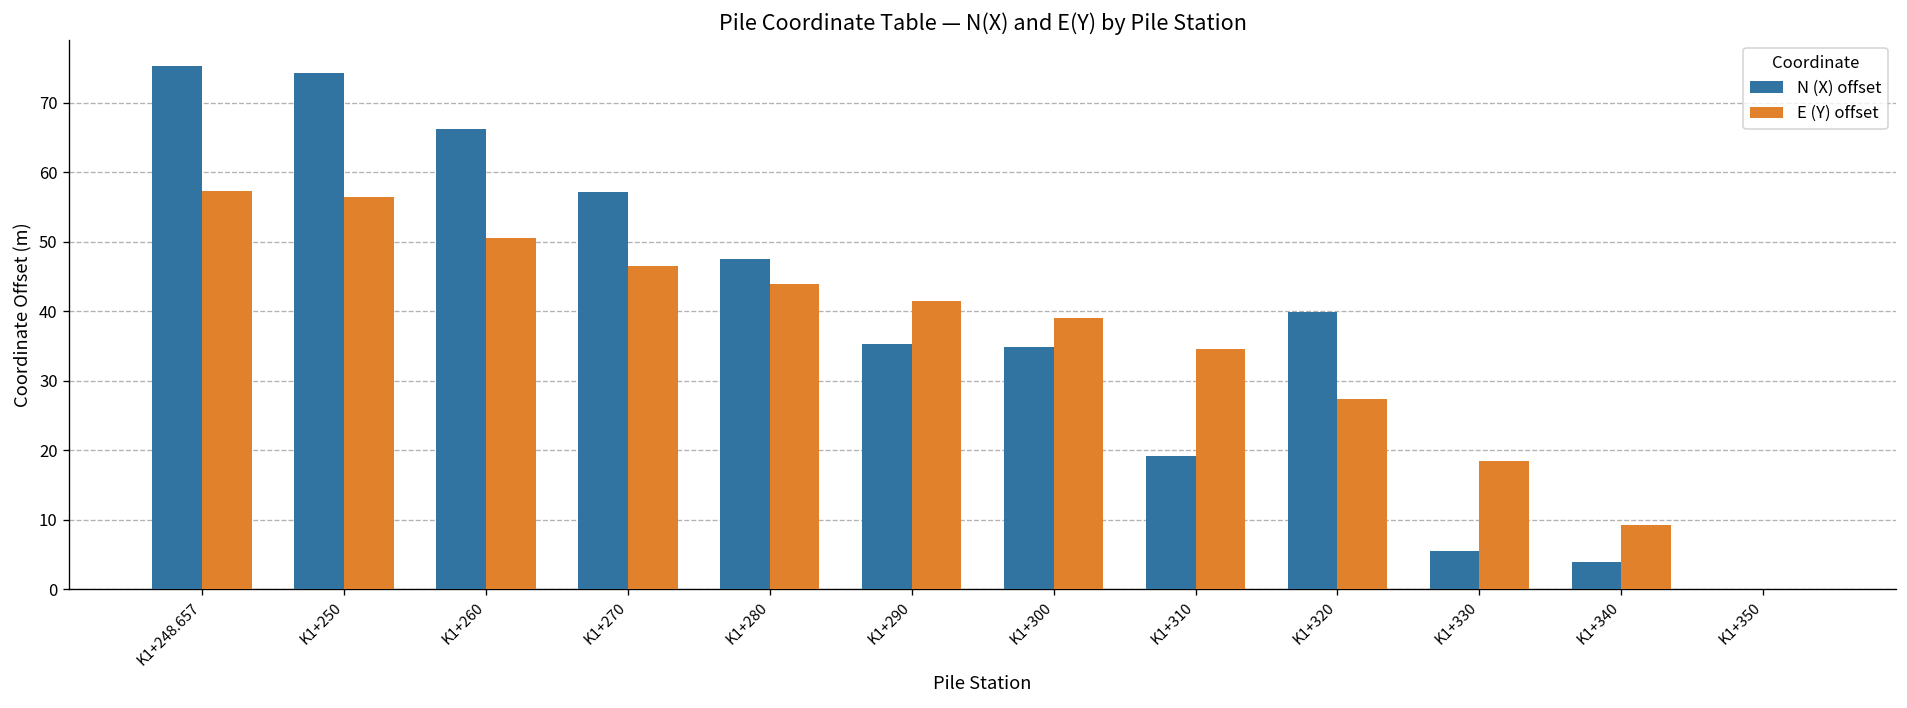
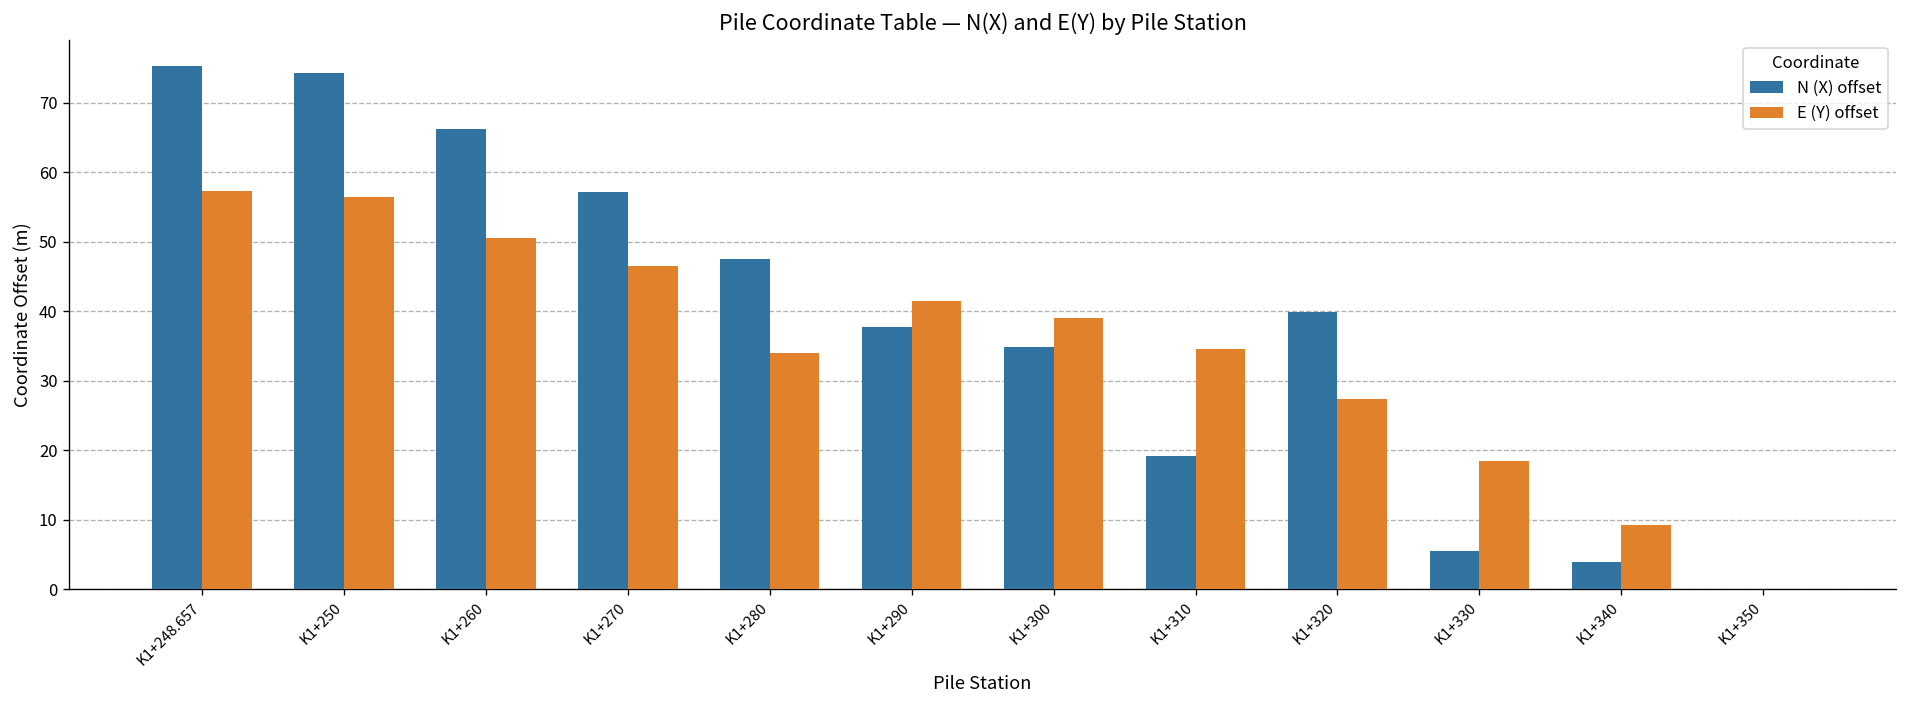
E (Y) offset, K1+280: 44 -> 34
N (X) offset, K1+290: 35 -> 38
